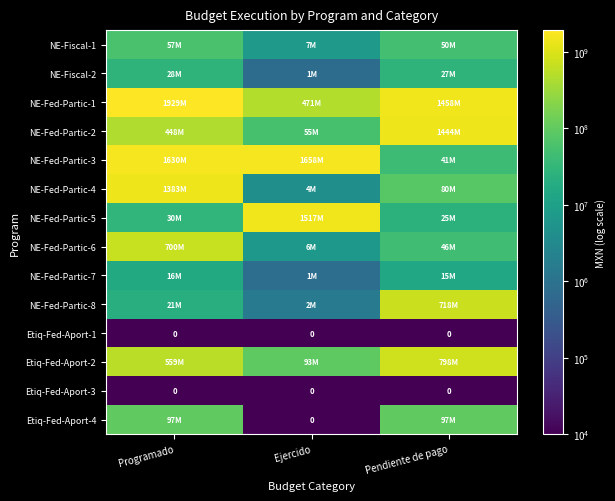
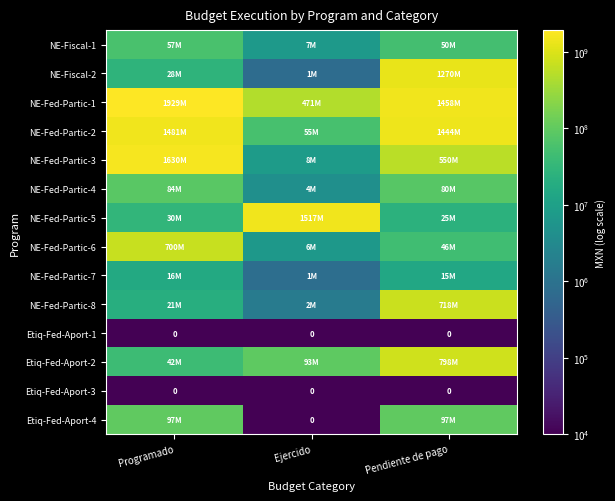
NE-Fiscal-2, Pendiente de pago: 27M -> 1270M
NE-Fed-Partic-2, Programado: 448M -> 1481M
NE-Fed-Partic-3, Ejercido: 1658M -> 8M
NE-Fed-Partic-3, Pendiente de pago: 41M -> 550M
NE-Fed-Partic-4, Programado: 1383M -> 84M
Etiq-Fed-Aport-2, Programado: 559M -> 42M
